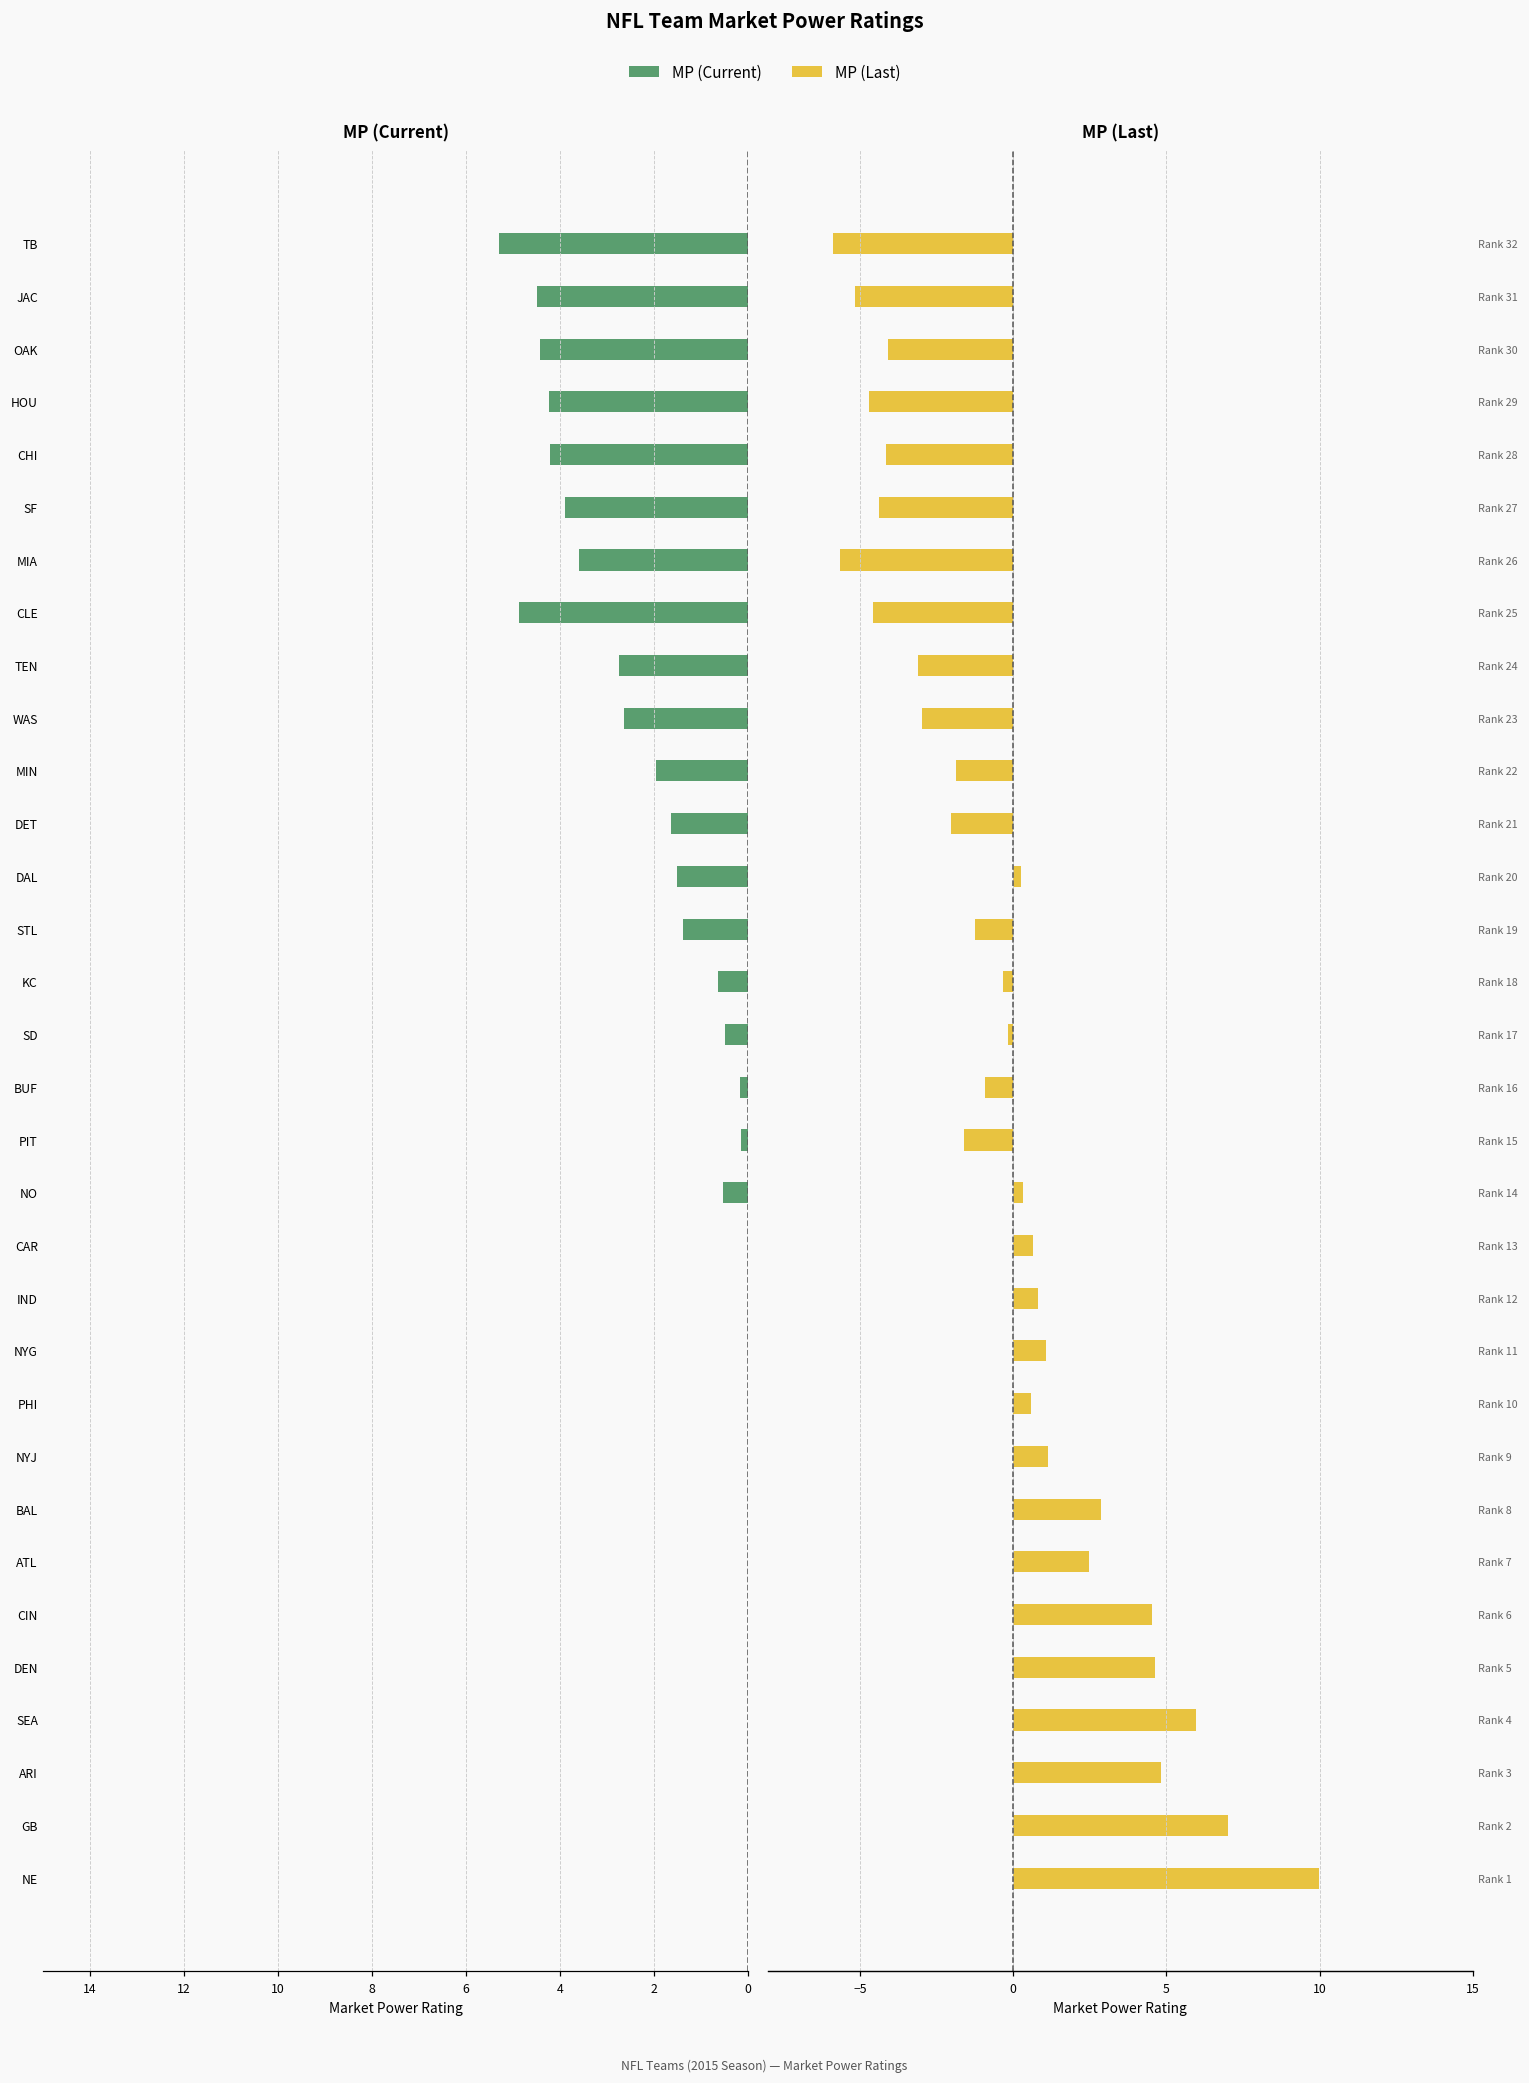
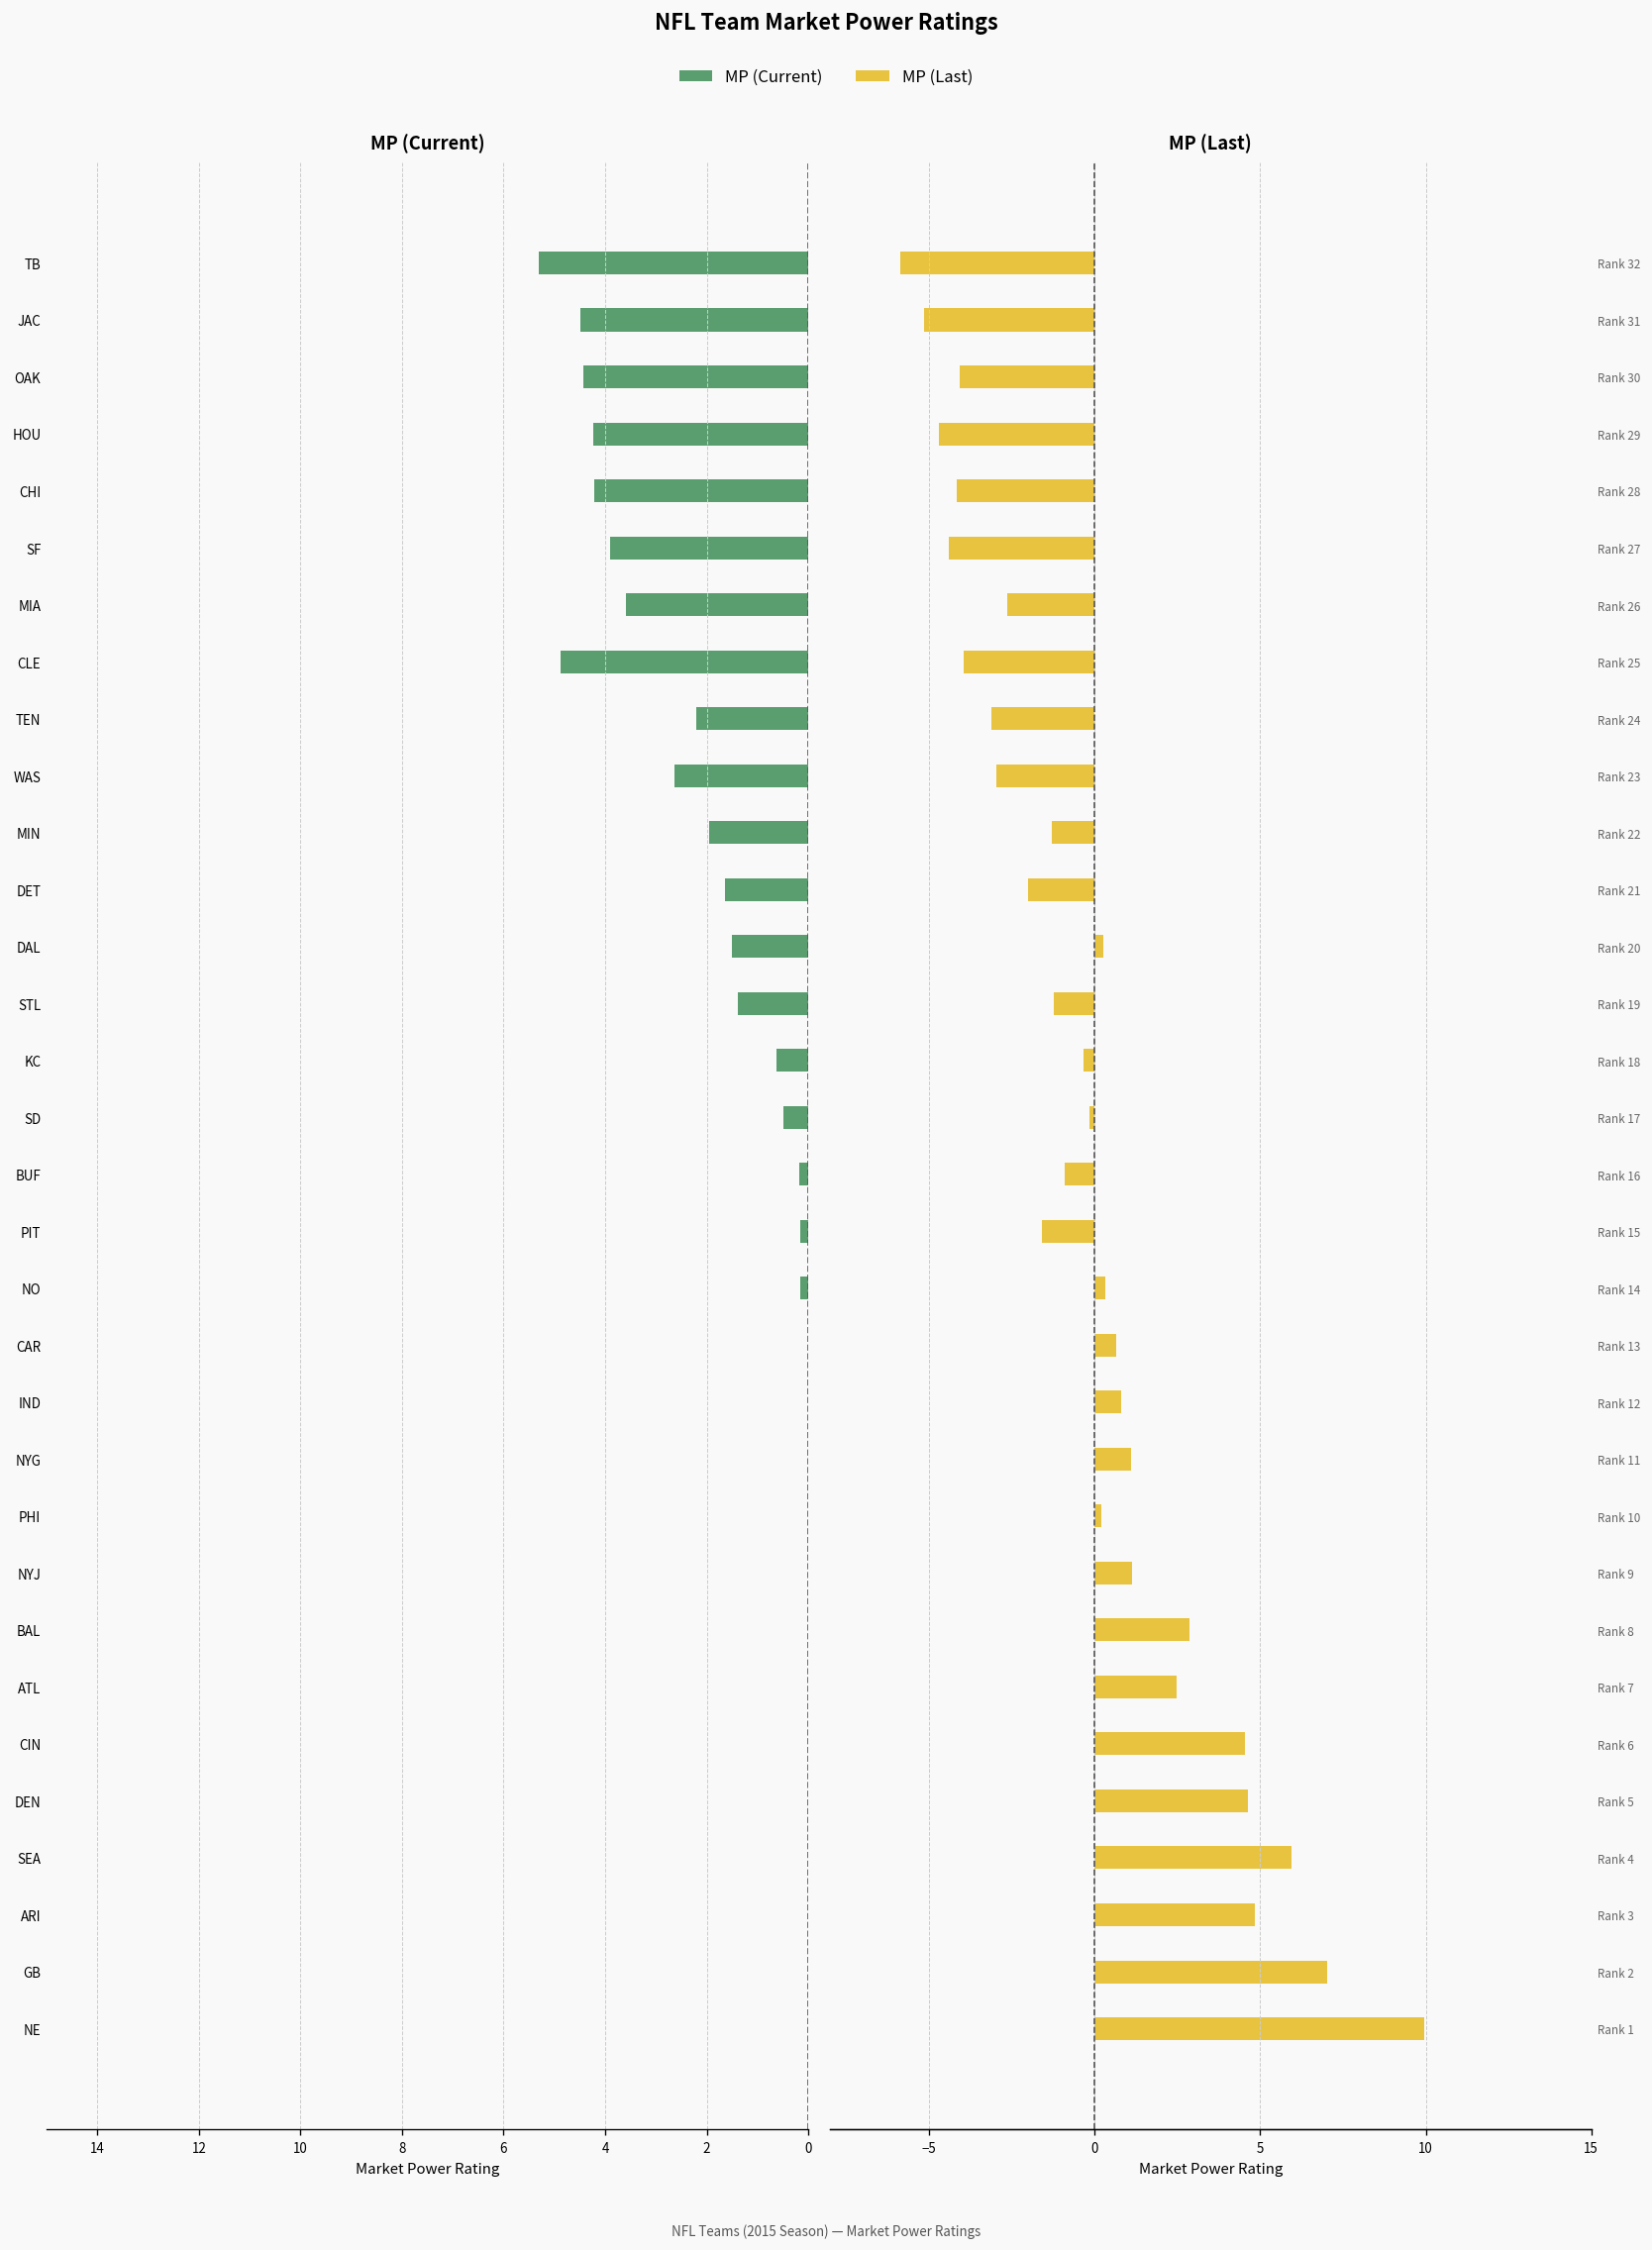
MP (Current), TEN: 2.8 -> 2.2
MP (Current), NO: 0.5 -> 0.2
MP (Last), Rank 26: -5.7 -> -2.6
MP (Last), Rank 25: -4.6 -> -4.0
MP (Last), Rank 22: -1.9 -> -1.3
MP (Last), Rank 10: 0.6 -> 0.2
